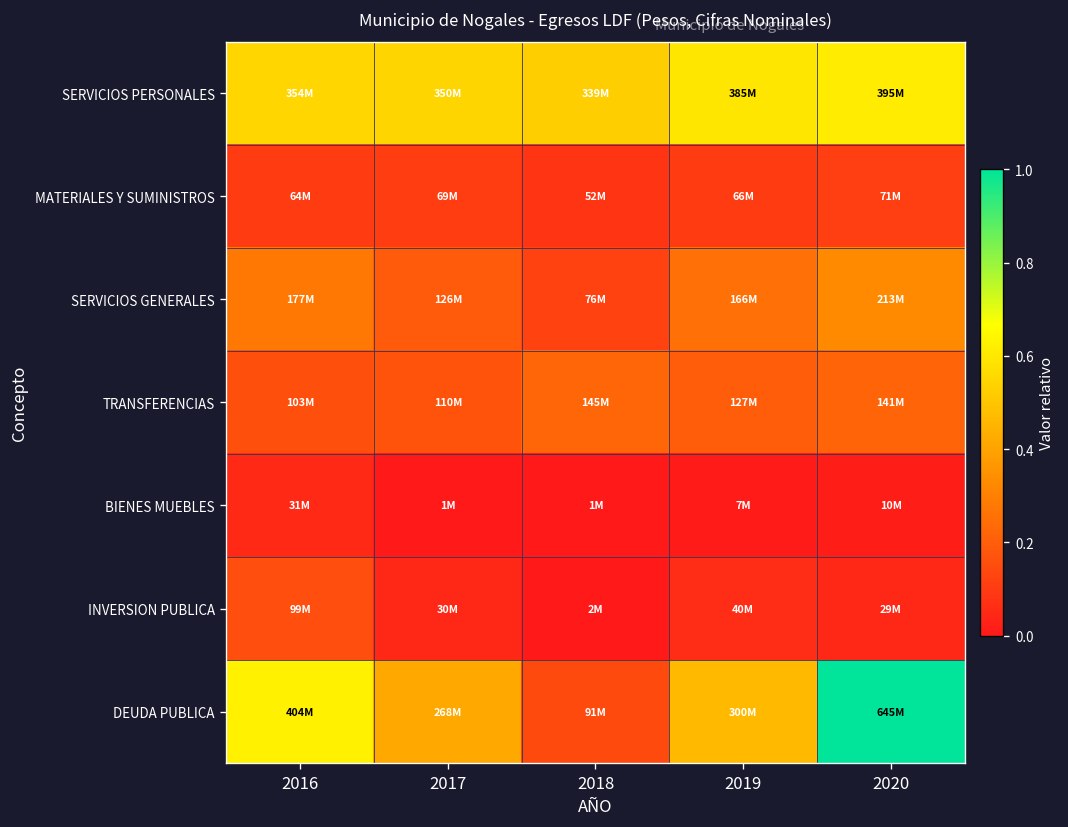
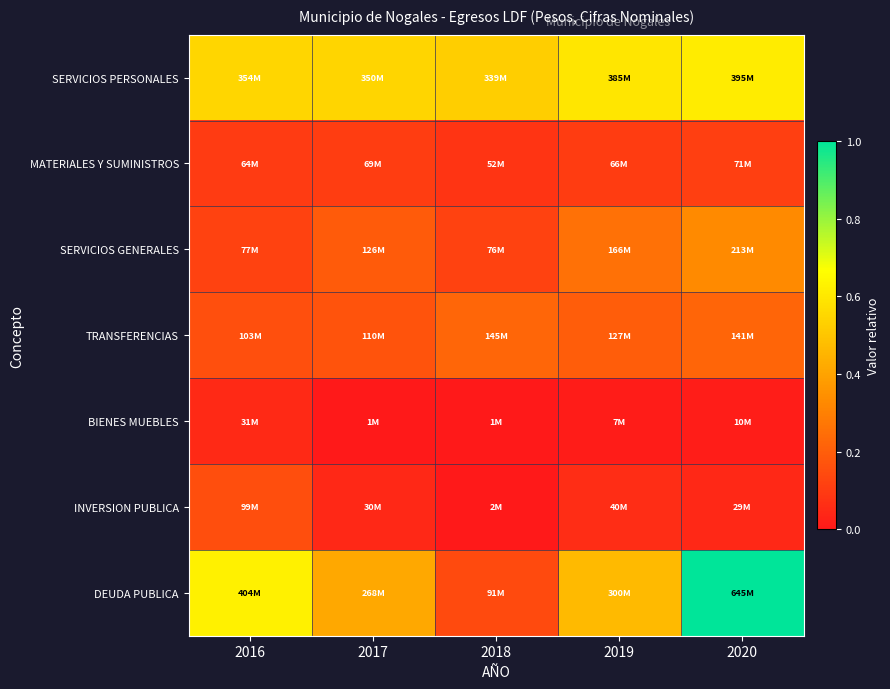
SERVICIOS GENERALES, 2016: 177M -> 77M
